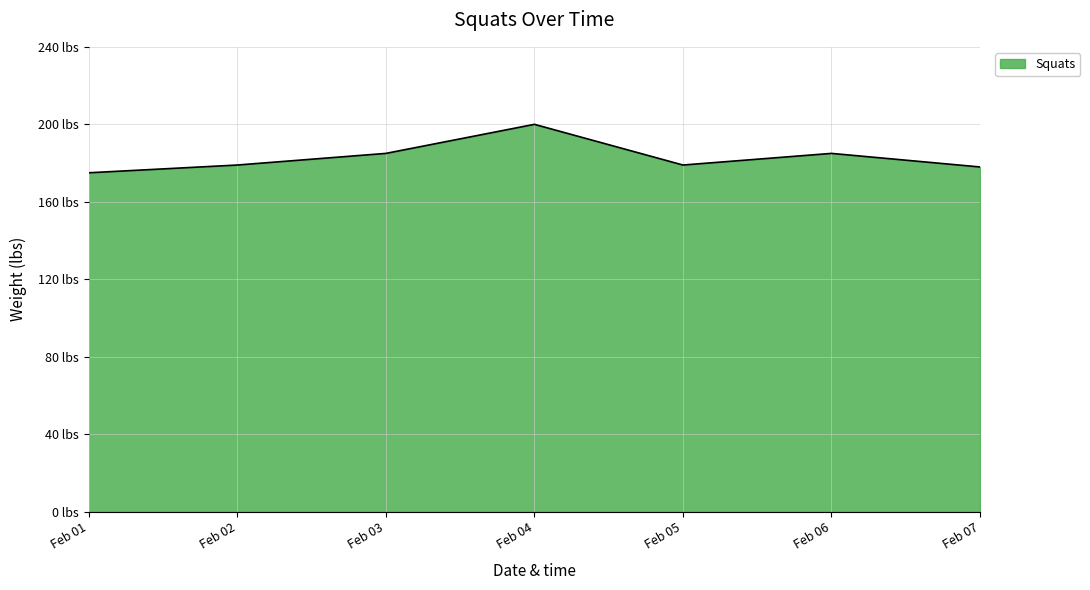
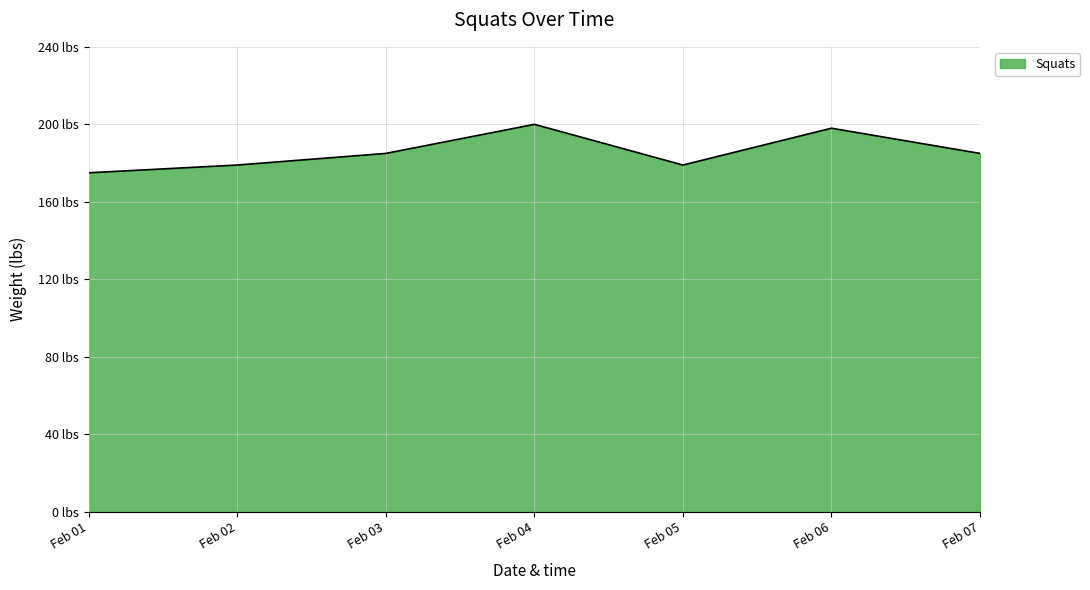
Feb 06: 185 lbs -> 198 lbs
Feb 07: 178 lbs -> 185 lbs
